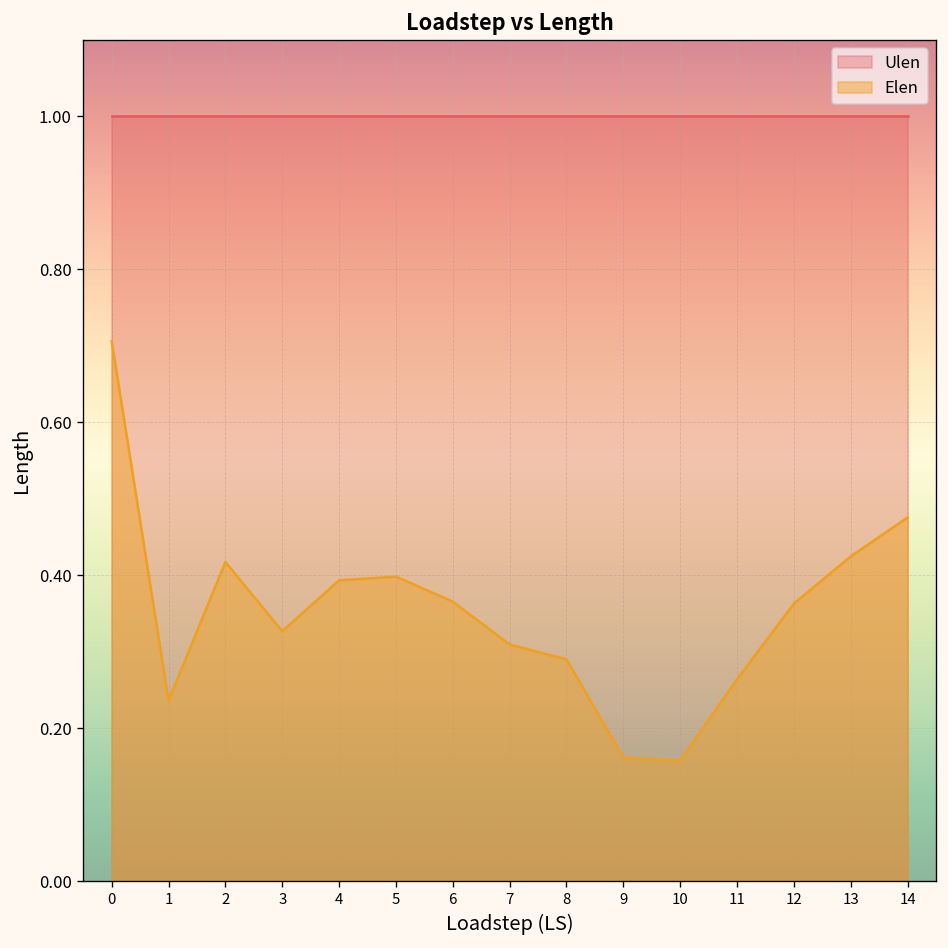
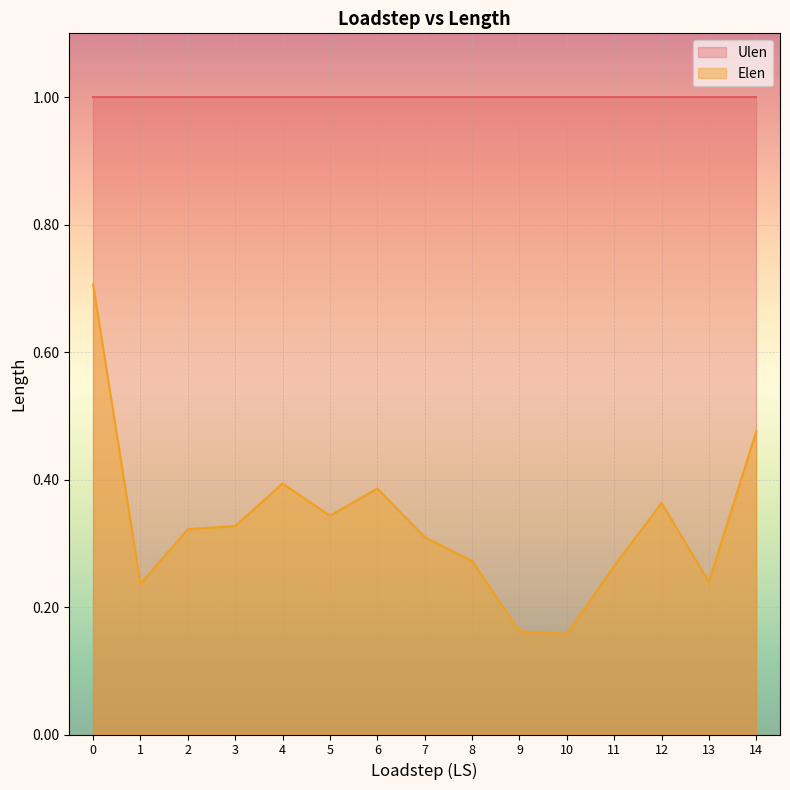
Elen, 2: 0.42 -> 0.32
Elen, 5: 0.40 -> 0.34
Elen, 6: 0.37 -> 0.39
Elen, 8: 0.29 -> 0.27
Elen, 13: 0.42 -> 0.24
